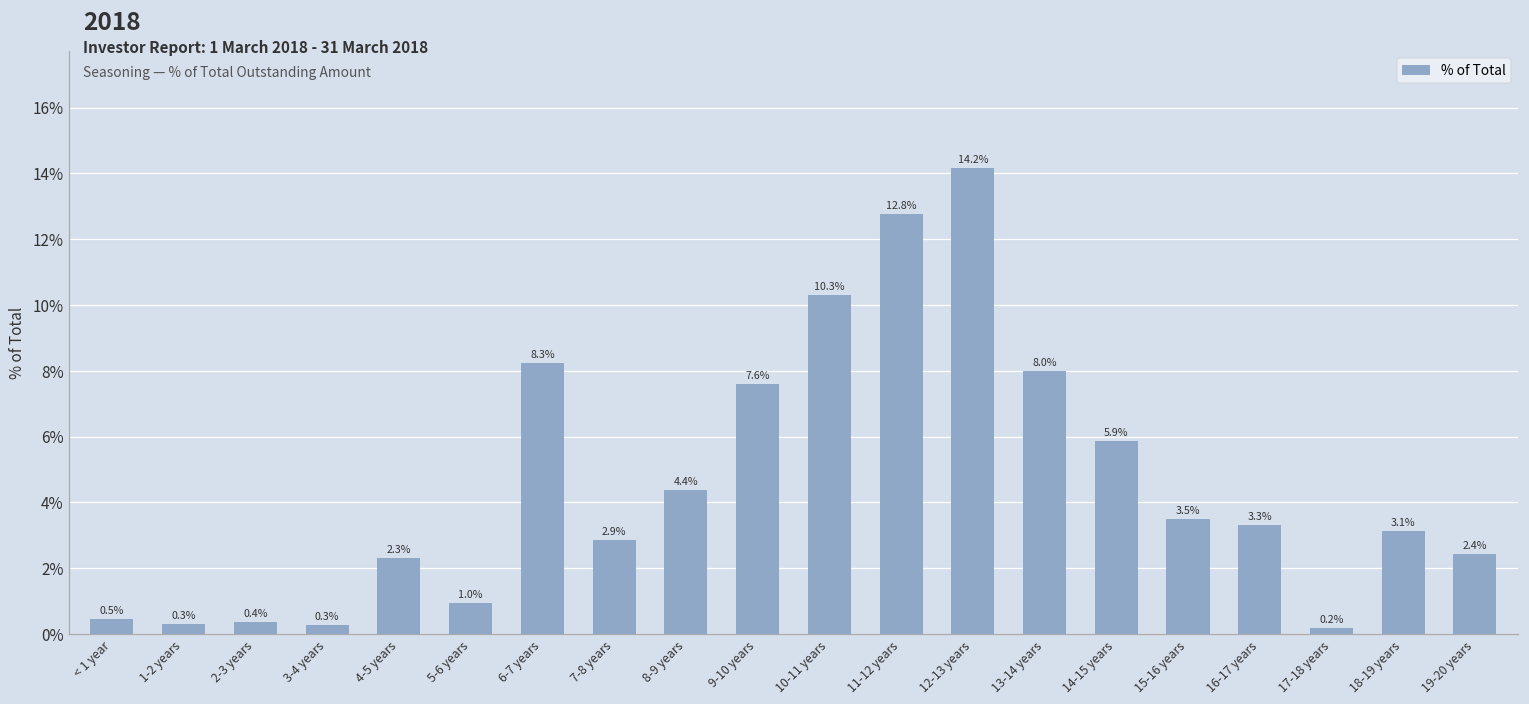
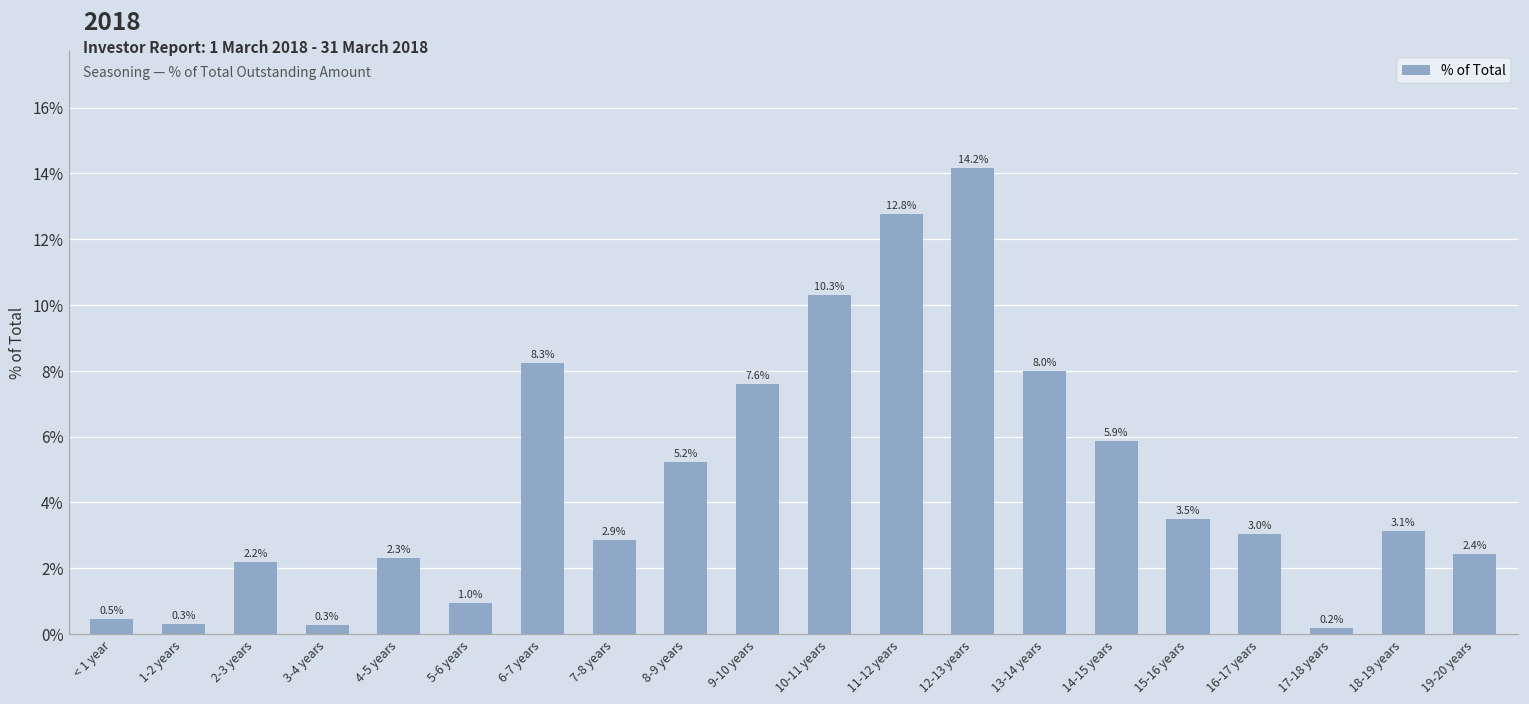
2-3 years: 0.4% -> 2.2%
8-9 years: 4.4% -> 5.2%
16-17 years: 3.3% -> 3.0%
